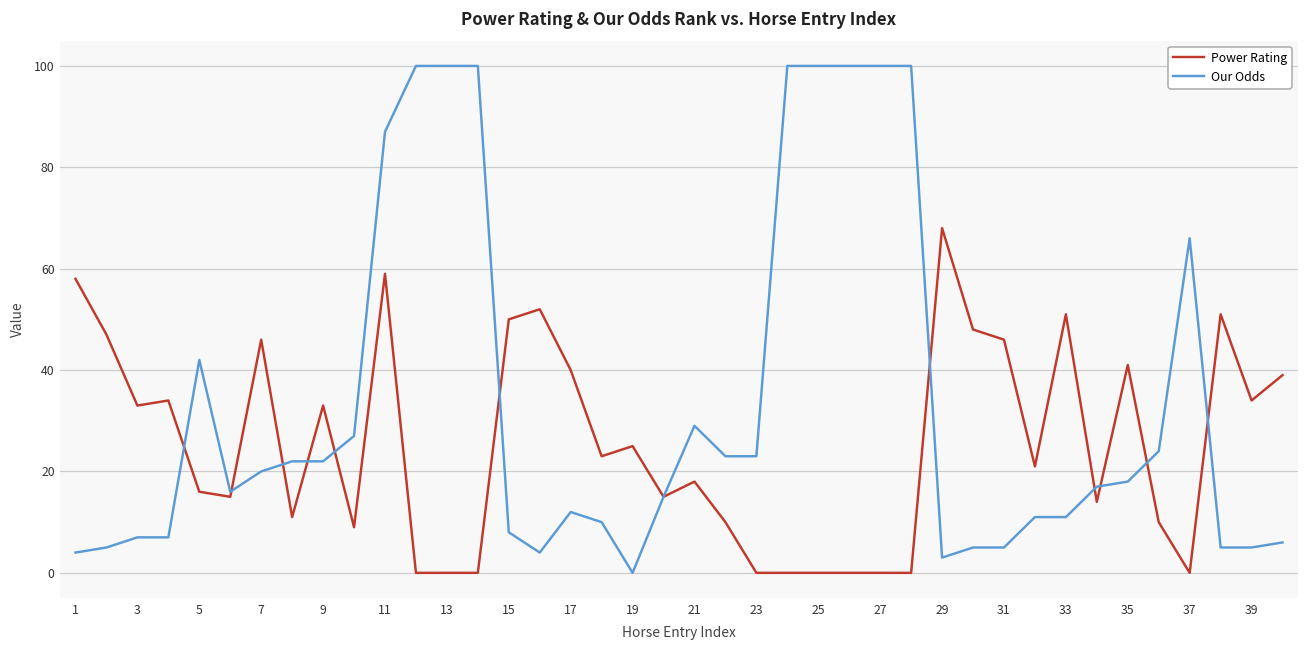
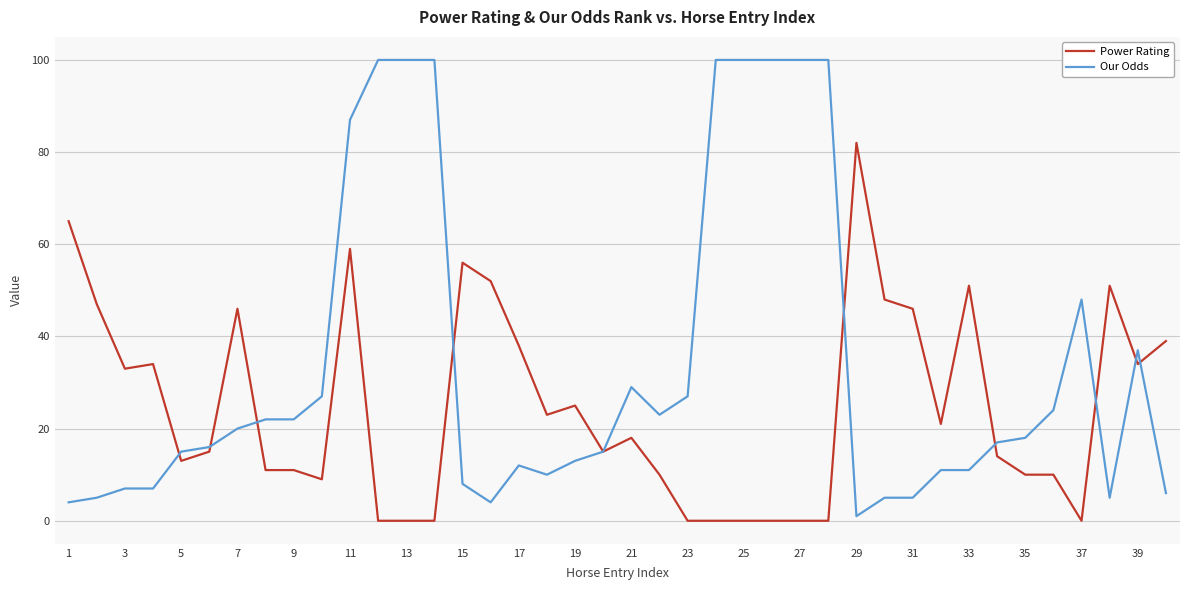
Power Rating, 1: 58 -> 65
Power Rating, 5: 16 -> 13
Our Odds, 5: 42 -> 15
Power Rating, 9: 33 -> 11
Power Rating, 15: 50 -> 56
Power Rating, 17: 40 -> 38
Our Odds, 19: 0 -> 13
Our Odds, 23: 23 -> 27
Power Rating, 29: 68 -> 82
Our Odds, 29: 3 -> 1
Power Rating, 35: 41 -> 10
Our Odds, 37: 66 -> 48
Our Odds, 39: 5 -> 37
